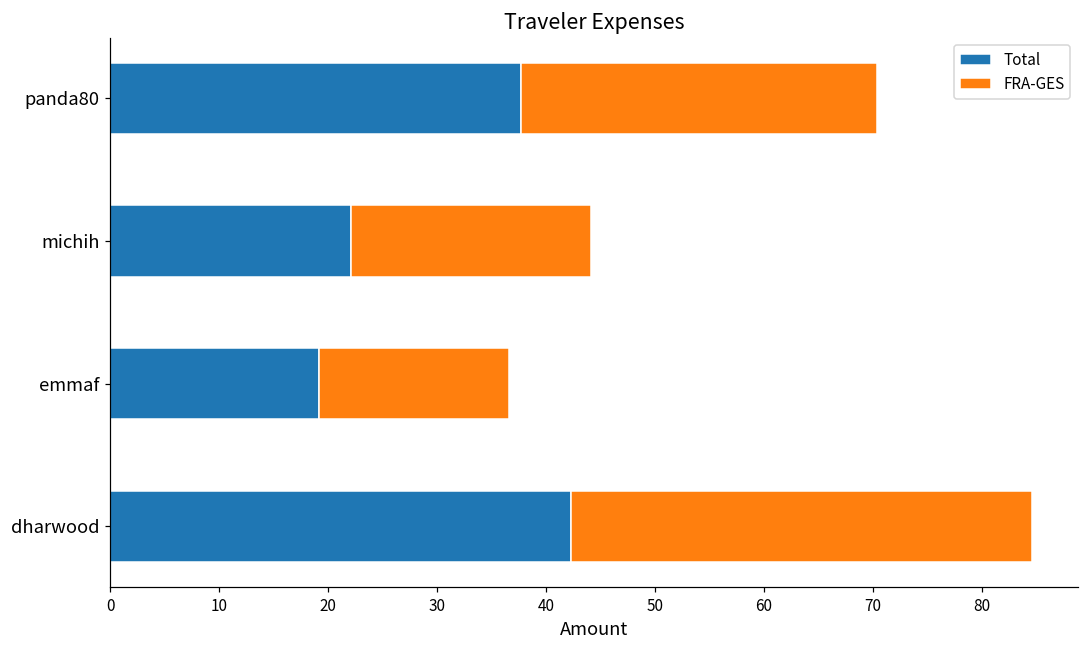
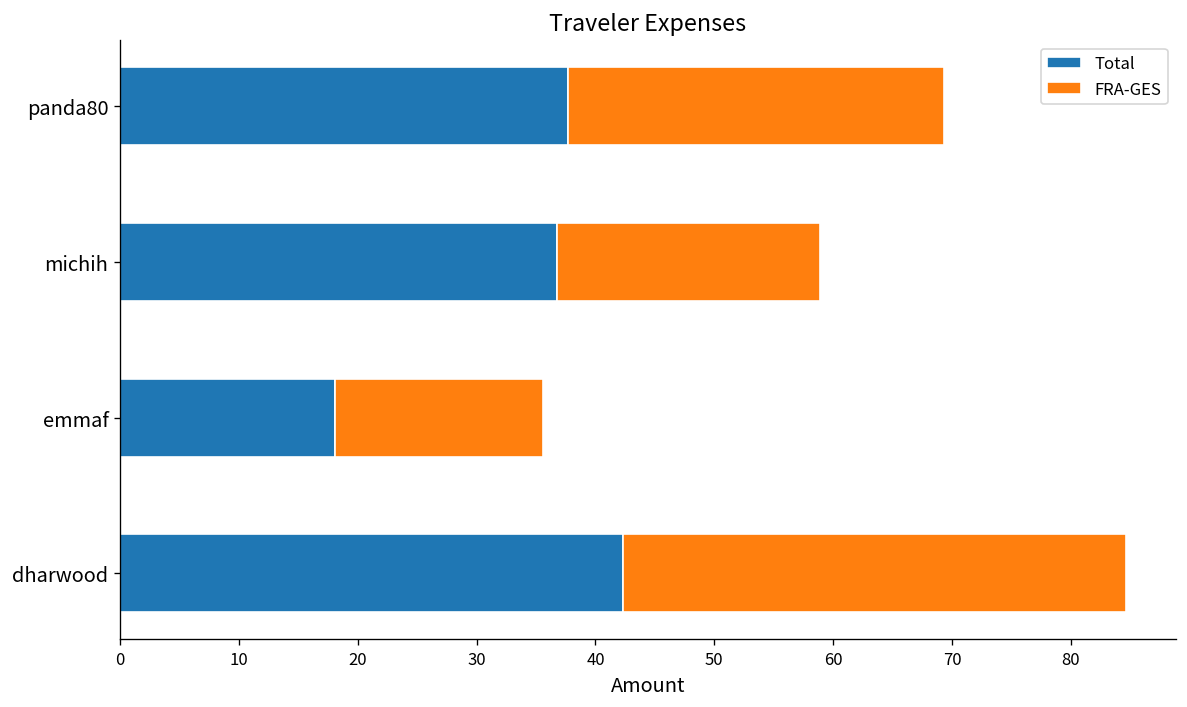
FRA-GES, panda80: 33 -> 32
Total, michih: 22 -> 37
Total, emmaf: 19 -> 18
